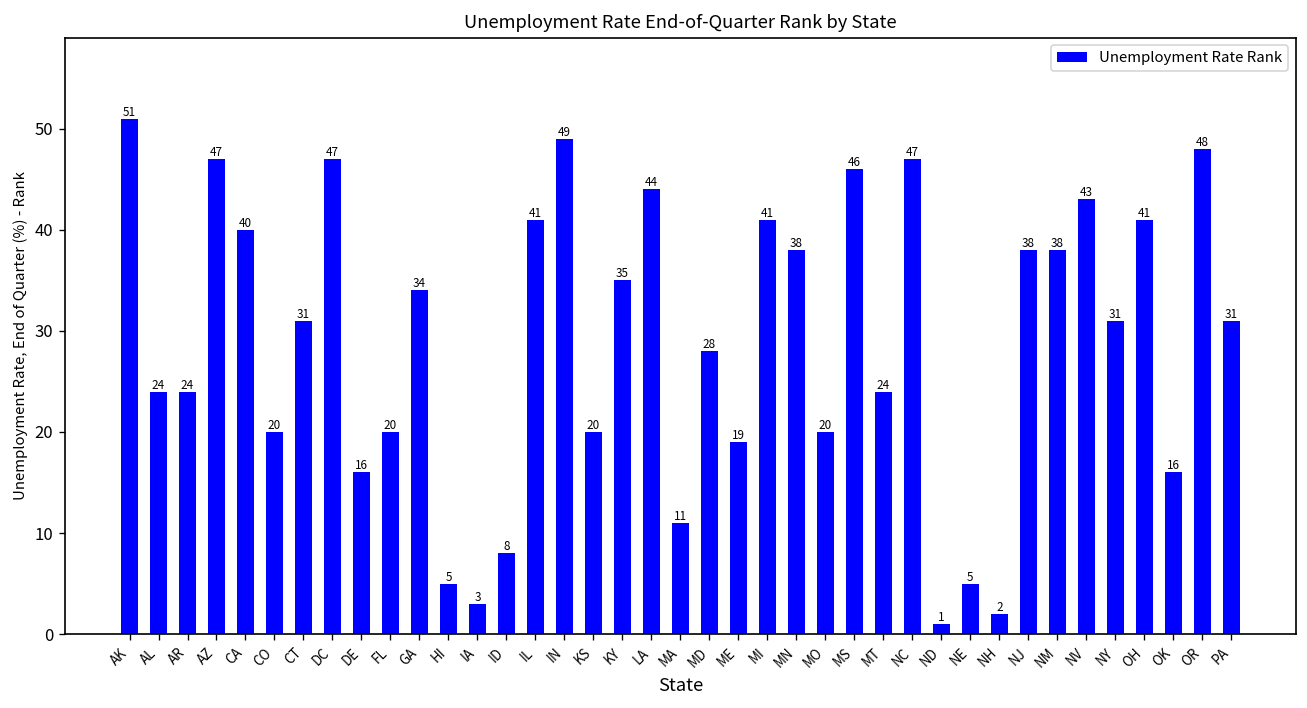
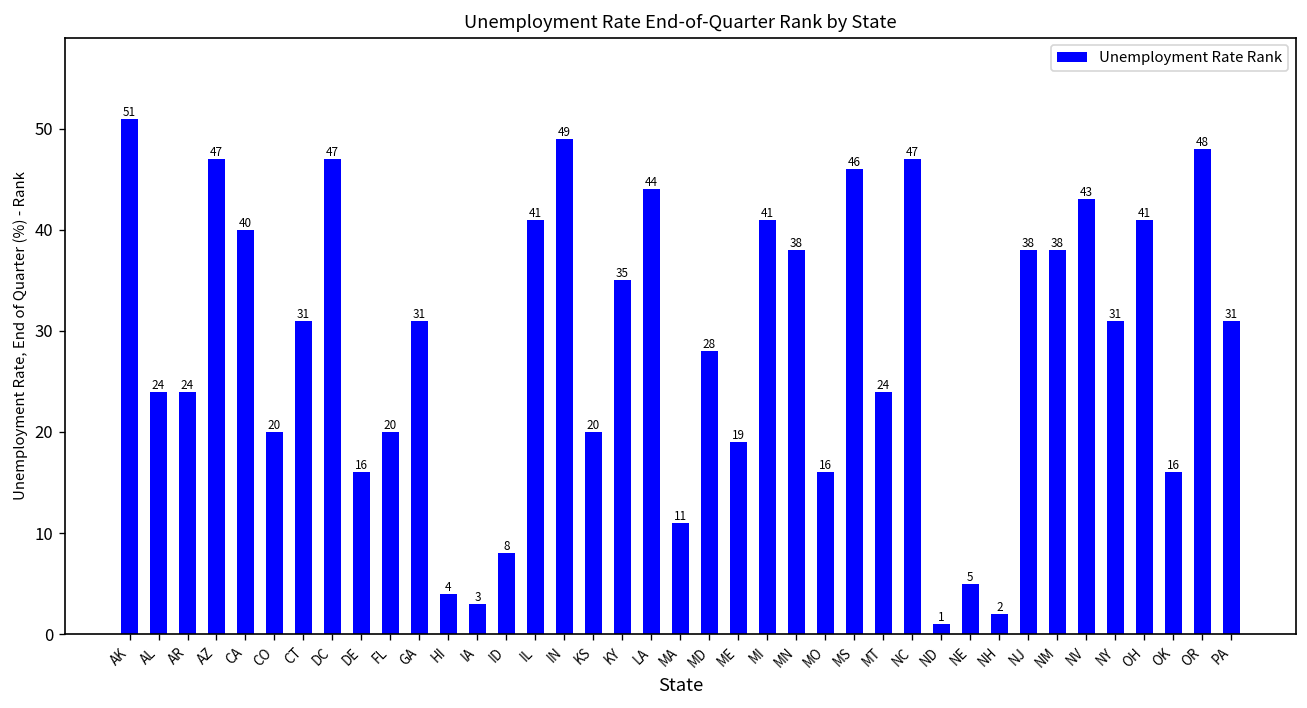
GA: 34 -> 31
HI: 5 -> 4
MO: 20 -> 16
